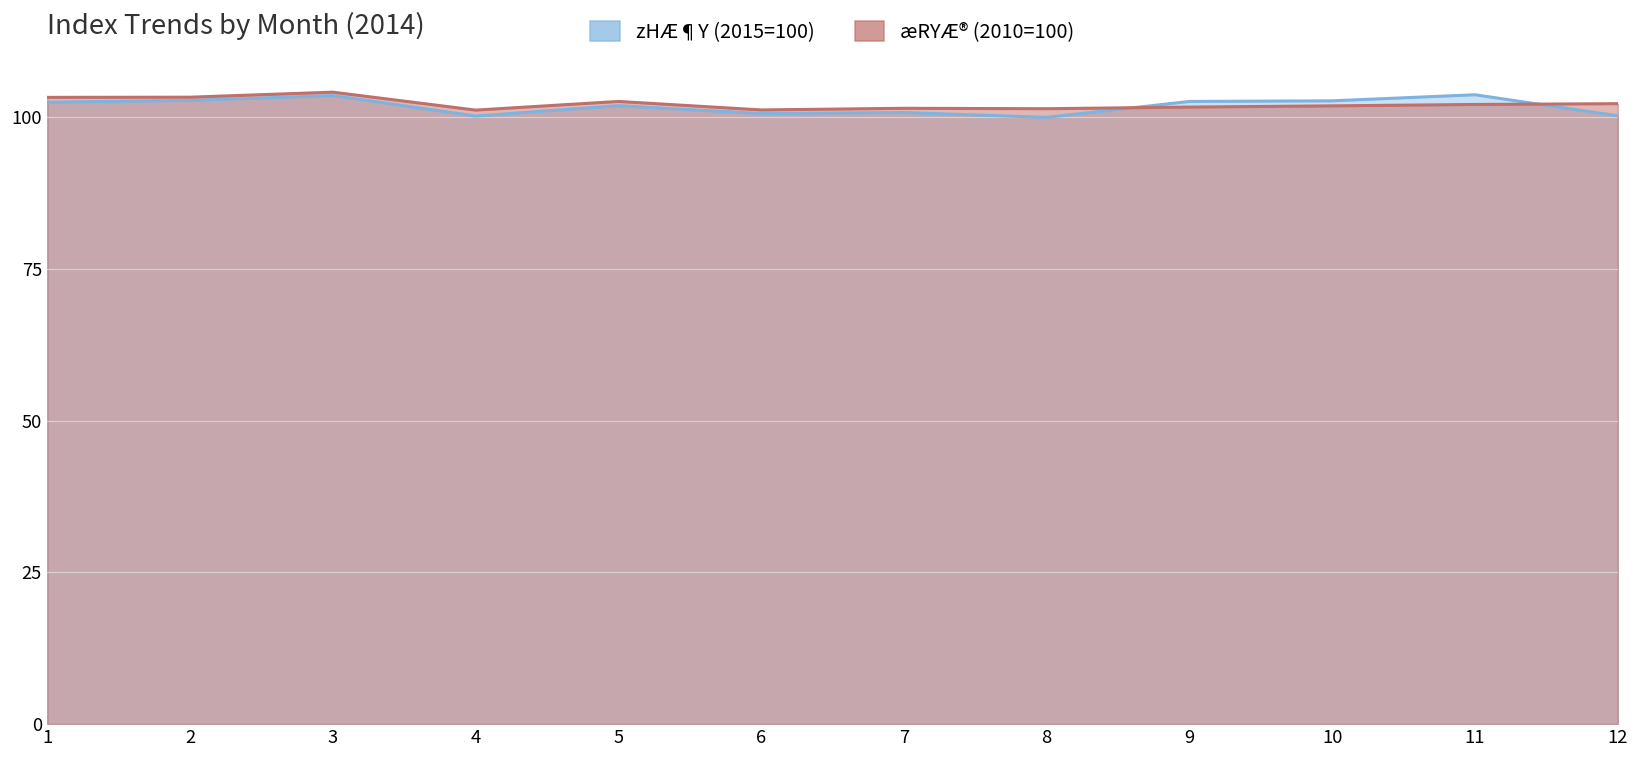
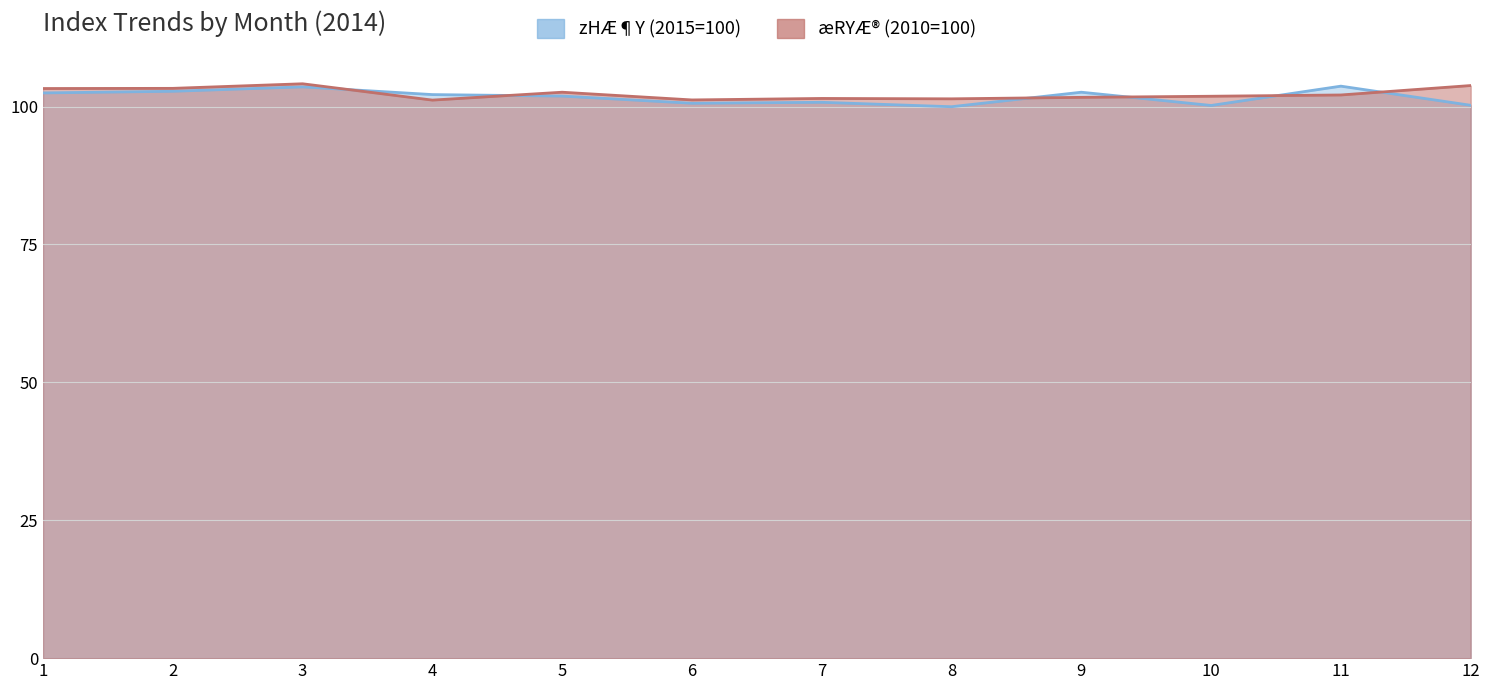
zHÆ¶Y (2015=100), 4: 100 -> 102
zHÆ¶Y (2015=100), 10: 103 -> 100
æRYÆ® (2010=100), 12: 102 -> 104
